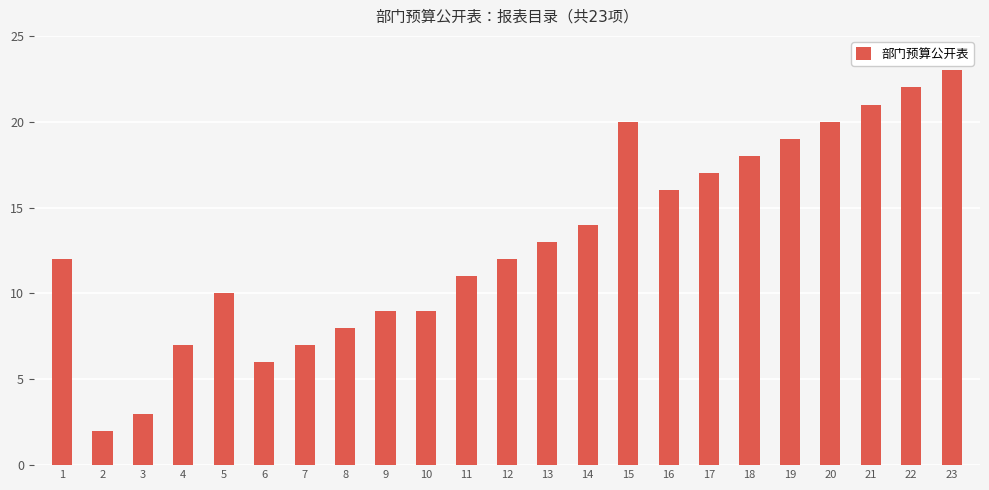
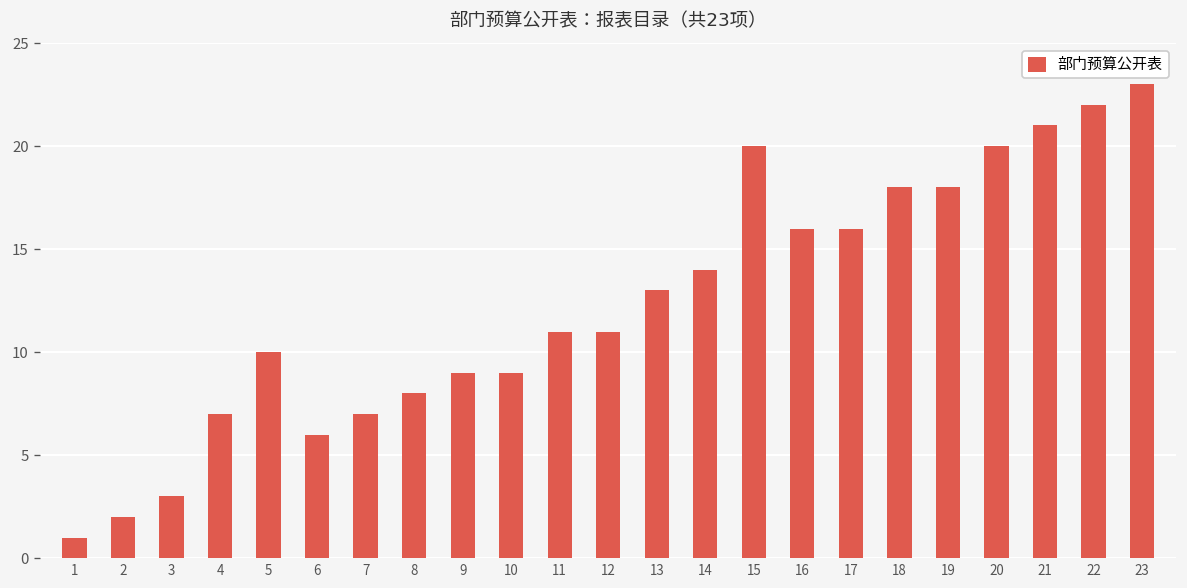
1: 12 -> 1
12: 12 -> 11
17: 17 -> 16
19: 19 -> 18
